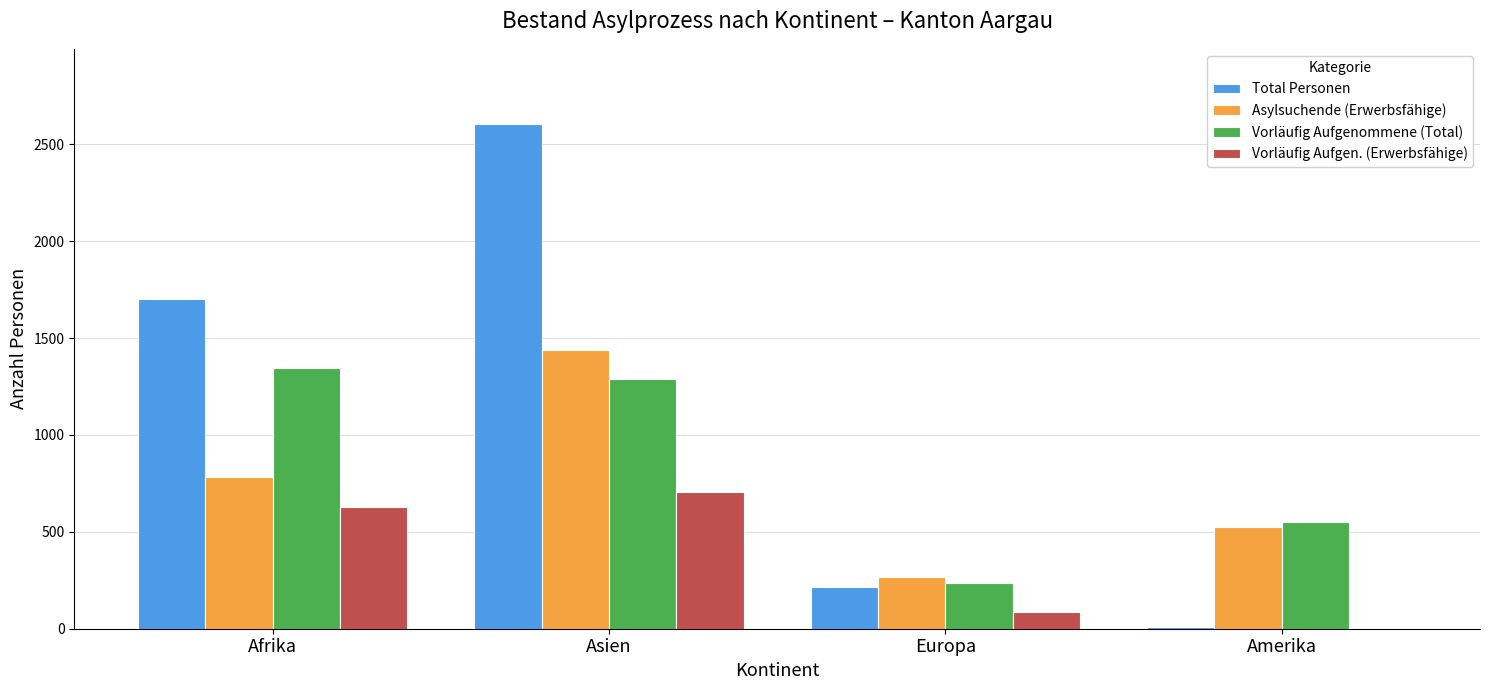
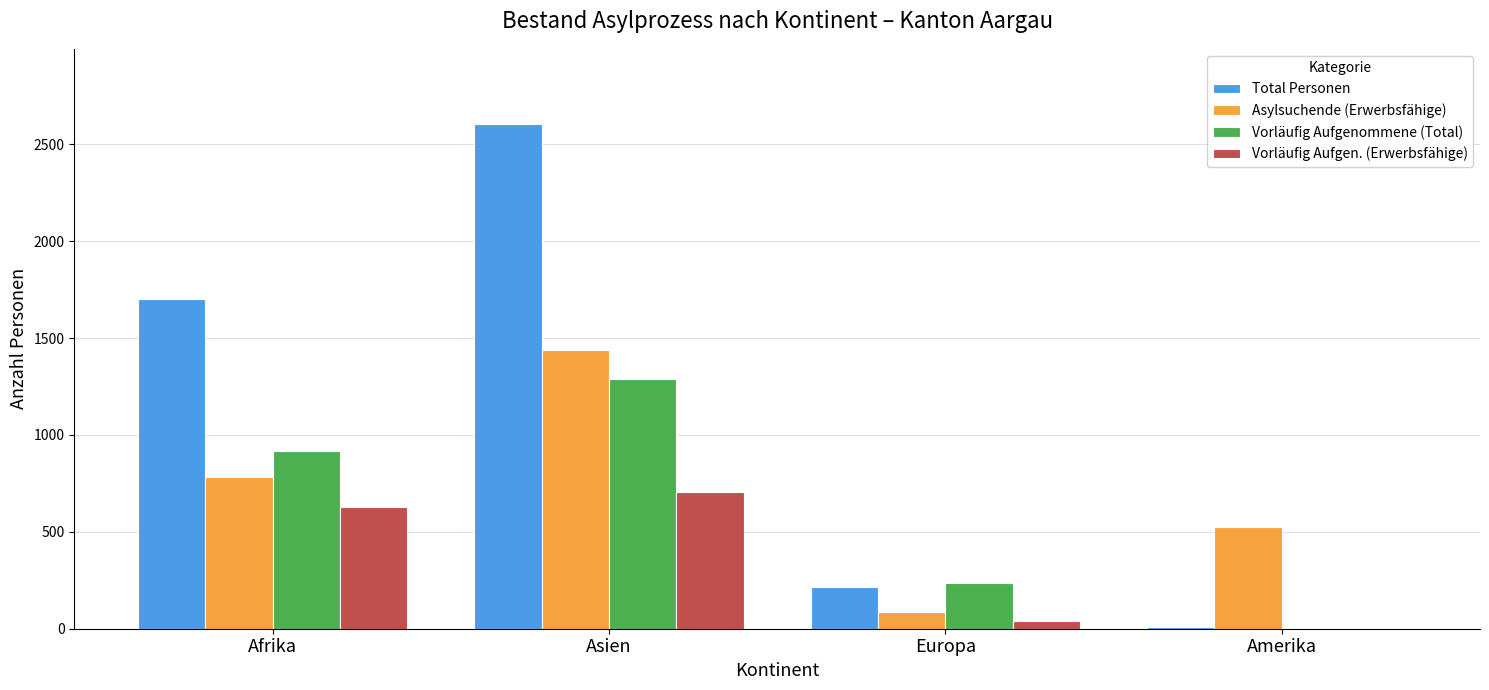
Vorläufig Aufgenommene (Total), Afrika: 1350 -> 920
Asylsuchende (Erwerbsfähige), Europa: 270 -> 80
Vorläufig Aufgen. (Erwerbsfähige), Europa: 90 -> 40
Vorläufig Aufgenommene (Total), Amerika: 550 -> 0
